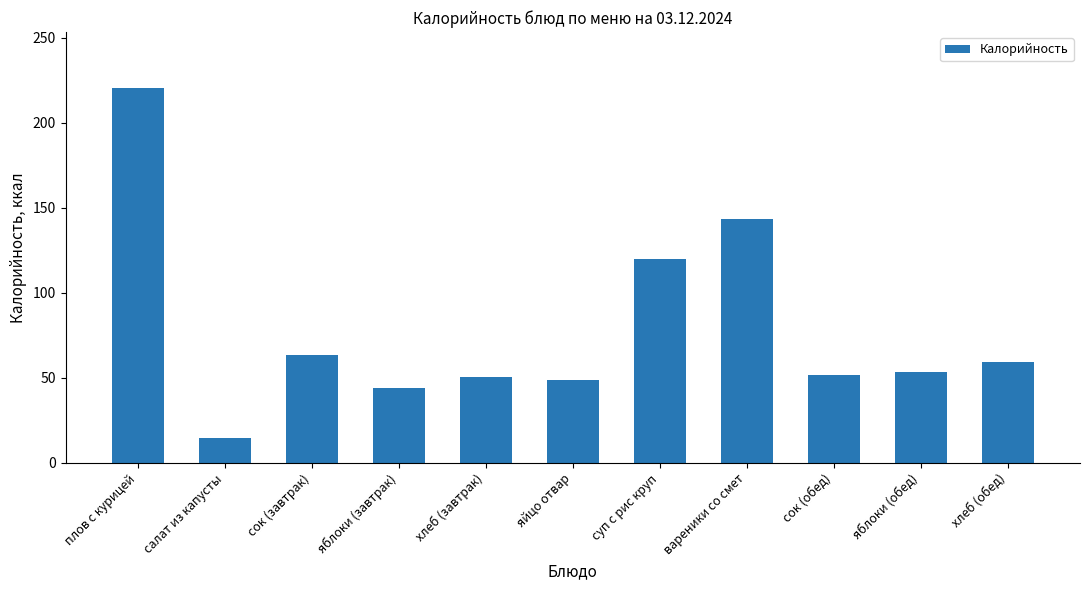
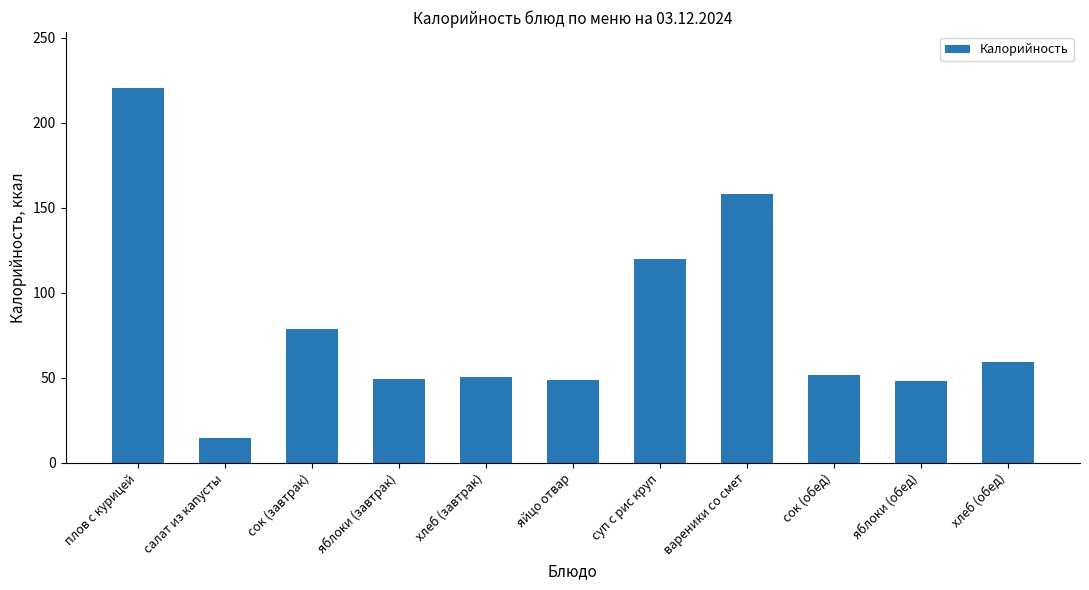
сок (завтрак): 63 -> 79
яблоки (завтрак): 44 -> 49
вареники со смет: 143 -> 158
яблоки (обед): 54 -> 48
